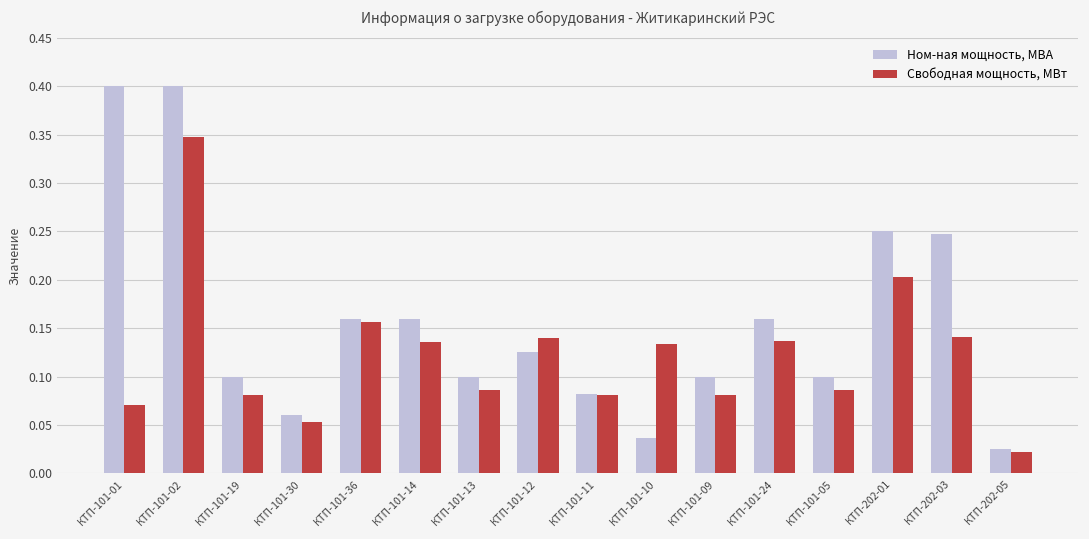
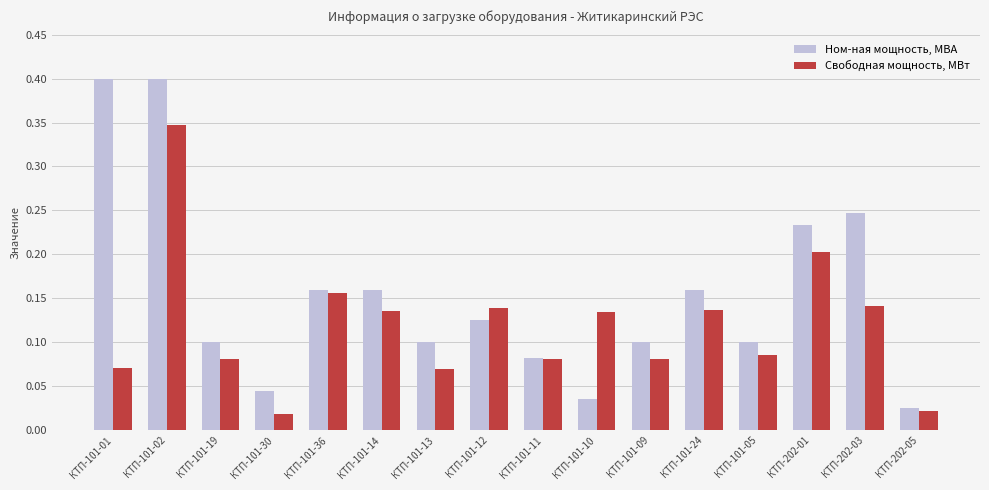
Ном-ная мощность, МВА, КТП-101-30: 0.06 -> 0.05
Свободная мощность, МВт, КТП-101-30: 0.05 -> 0.02
Свободная мощность, МВт, КТП-101-13: 0.09 -> 0.07
Ном-ная мощность, МВА, КТП-202-01: 0.25 -> 0.23
